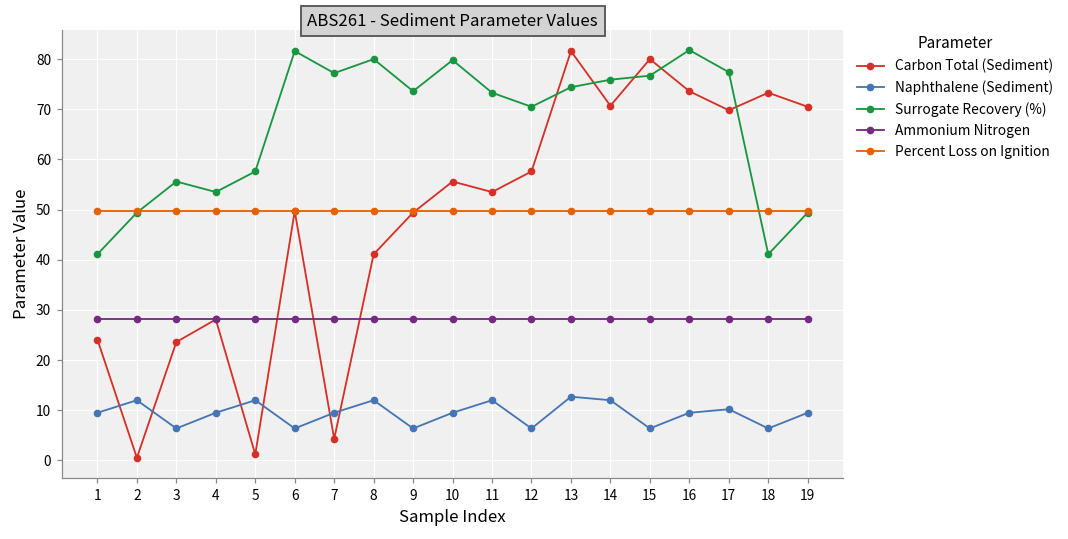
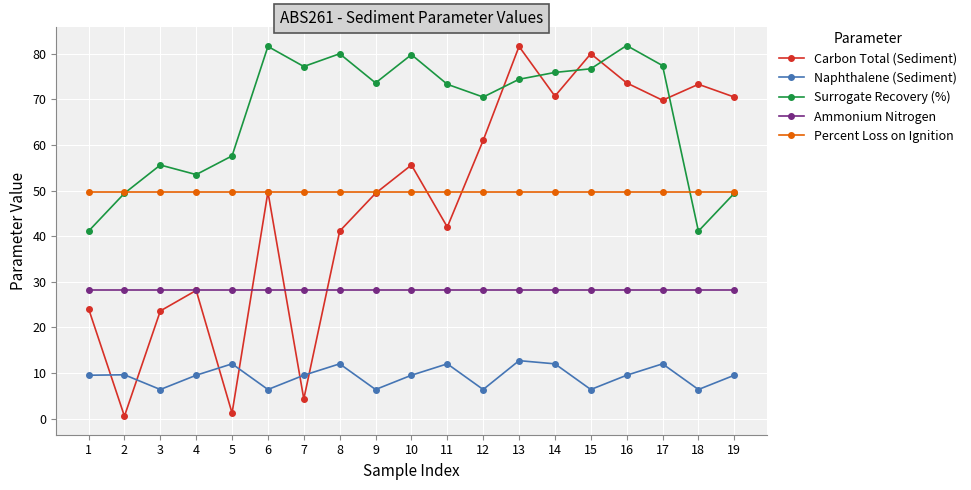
Naphthalene (Sediment), 2: 12 -> 10
Carbon Total (Sediment), 11: 54 -> 42
Carbon Total (Sediment), 12: 58 -> 61
Naphthalene (Sediment), 17: 10 -> 12
